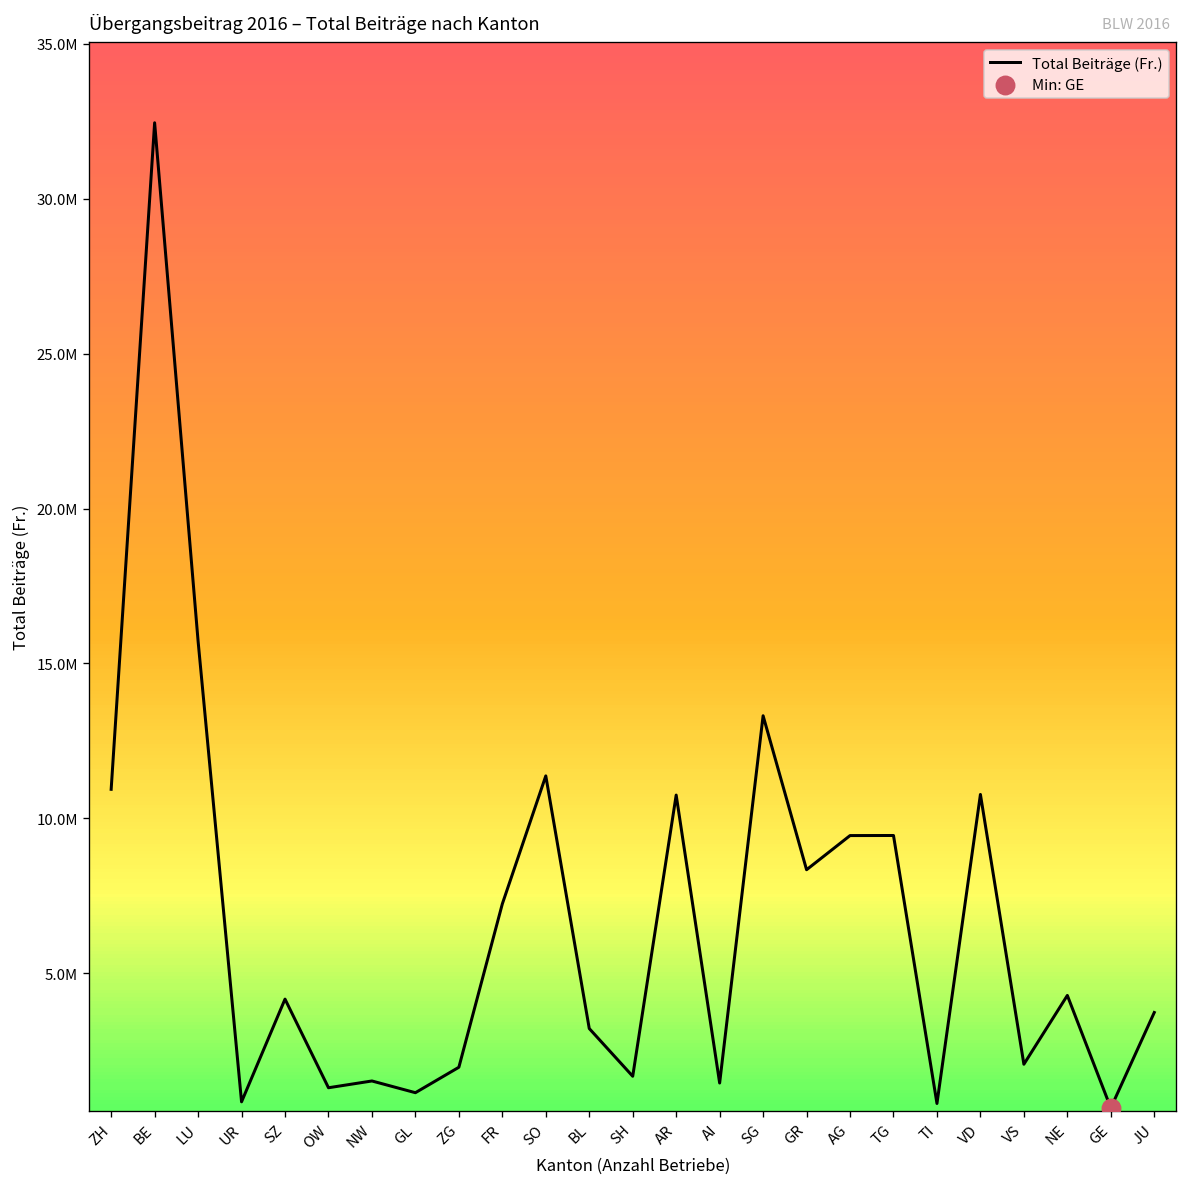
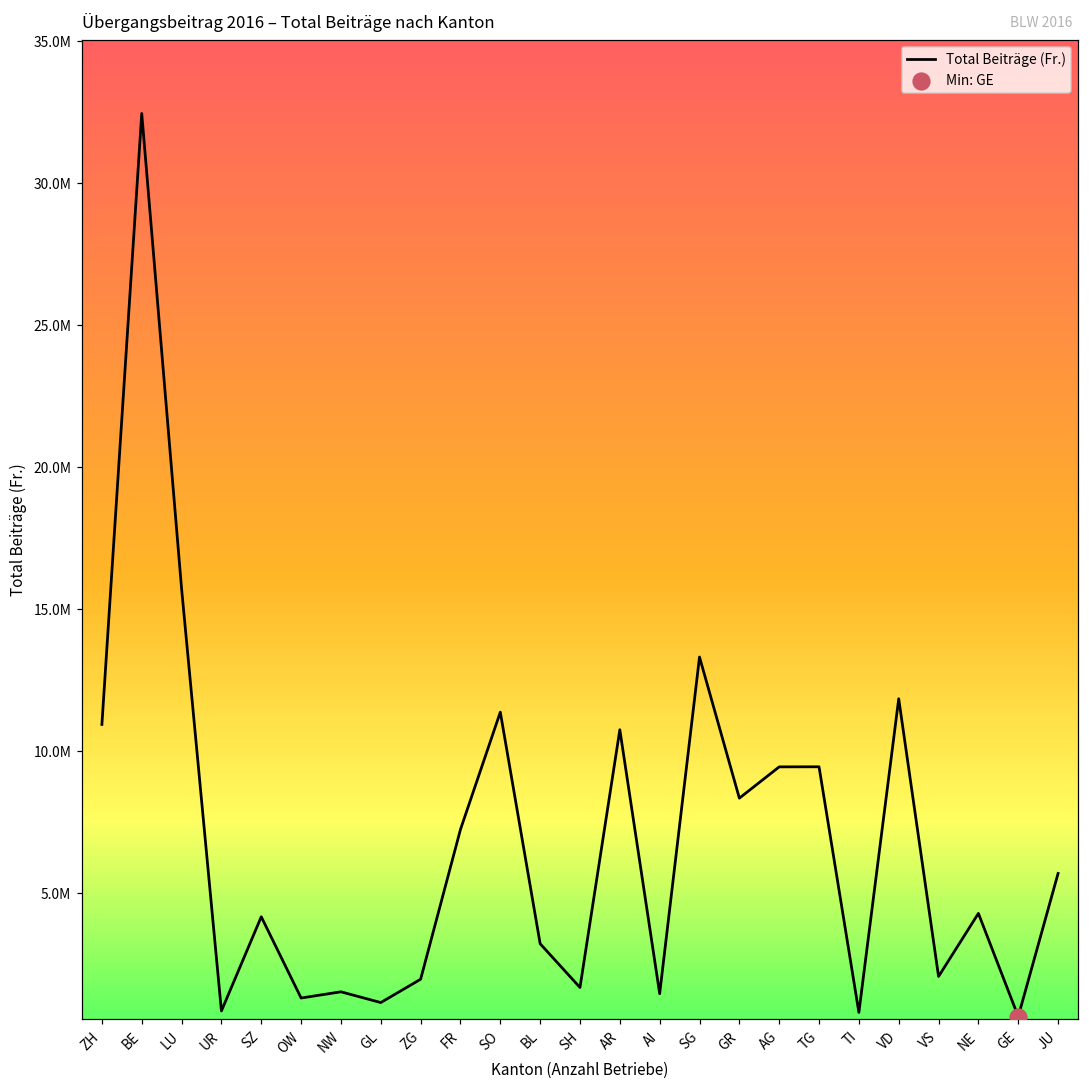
Total Beiträge (Fr.), VD: 10800000 -> 11800000
Total Beiträge (Fr.), JU: 3700000 -> 5700000
